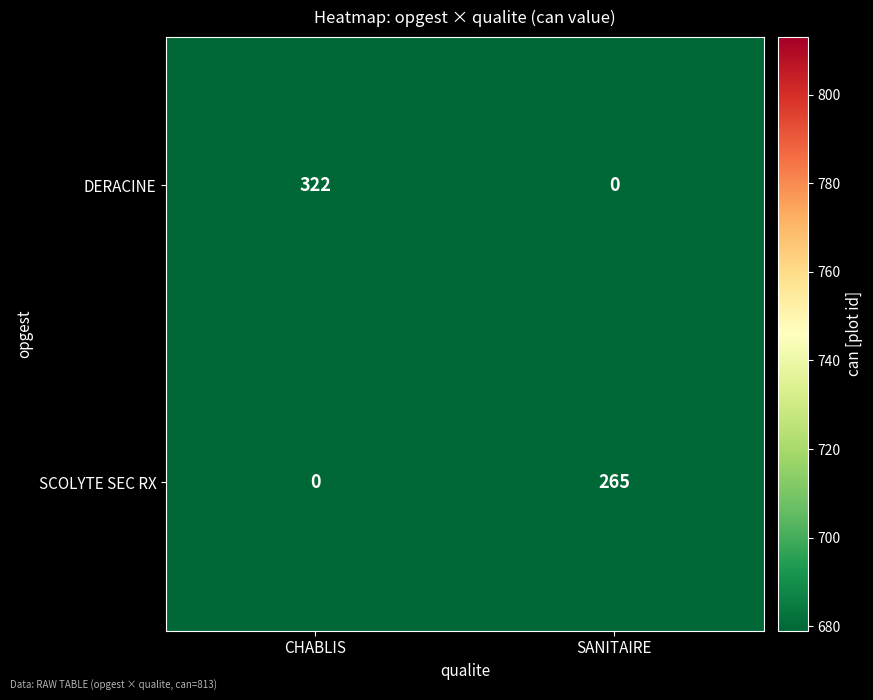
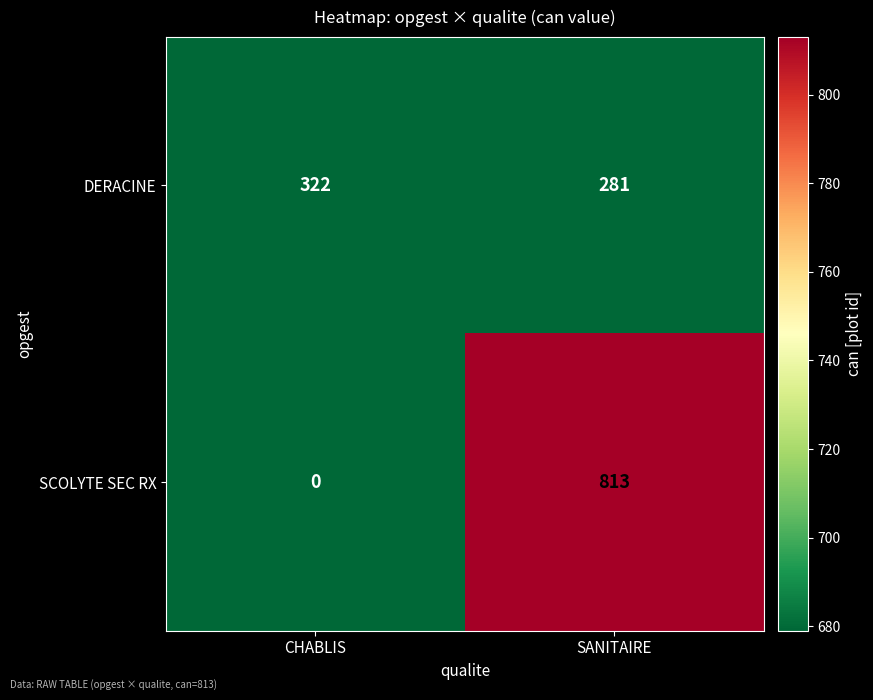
DERACINE, SANITAIRE: 0 -> 281
SCOLYTE SEC RX, SANITAIRE: 265 -> 813
